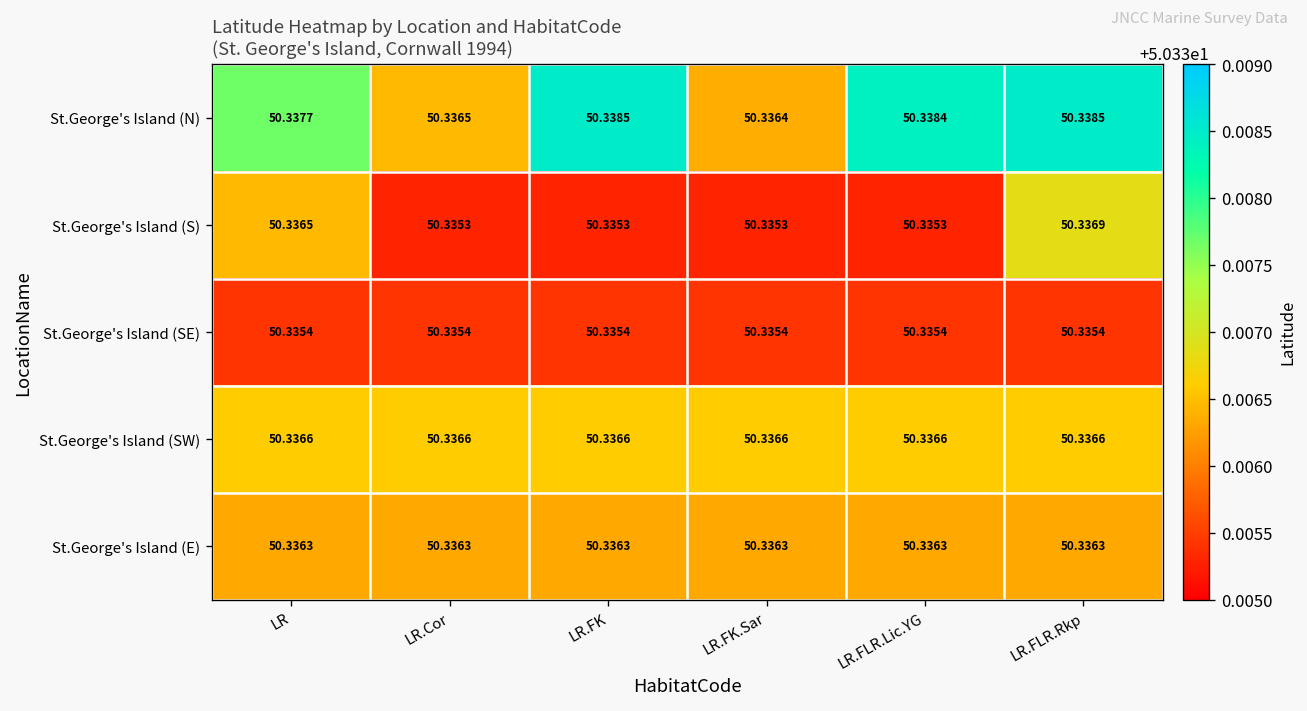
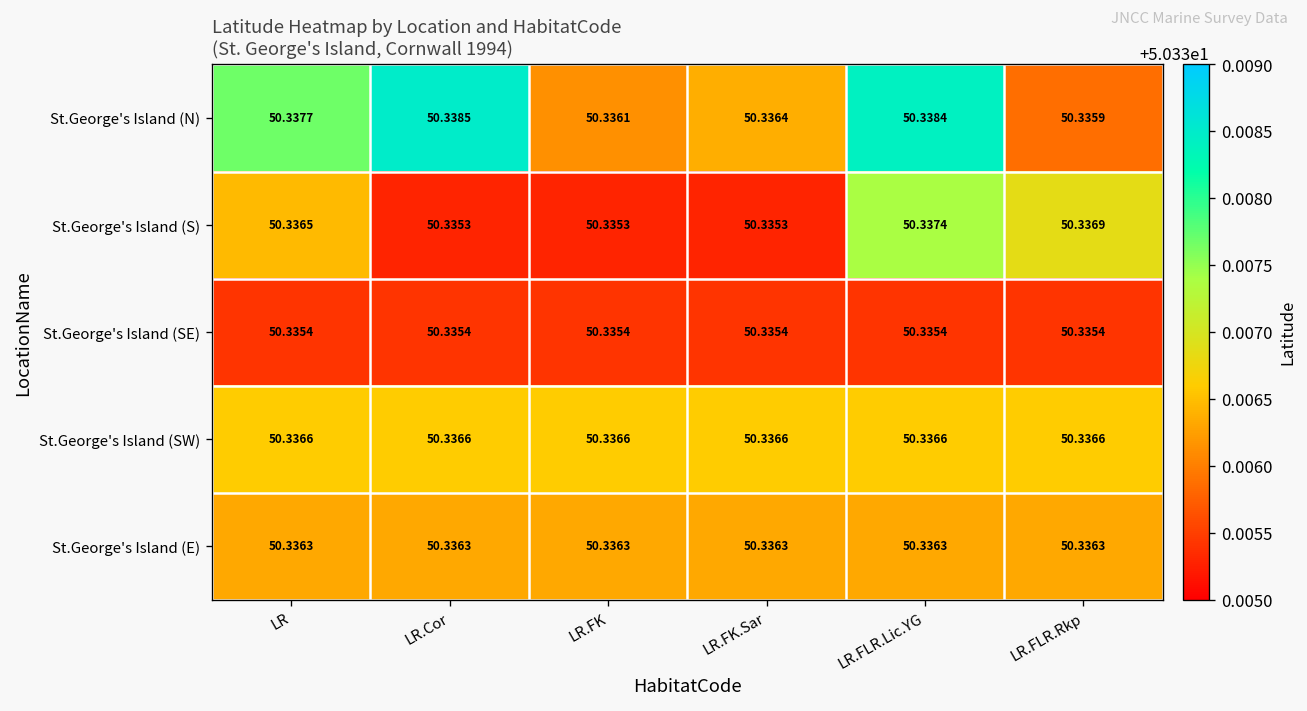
St.George's Island (N), LR.Cor: 50.3365 -> 50.3385
St.George's Island (N), LR.FK: 50.3385 -> 50.3361
St.George's Island (N), LR.FLR.Rkp: 50.3385 -> 50.3359
St.George's Island (S), LR.FLR.Lic.YG: 50.3353 -> 50.3374
